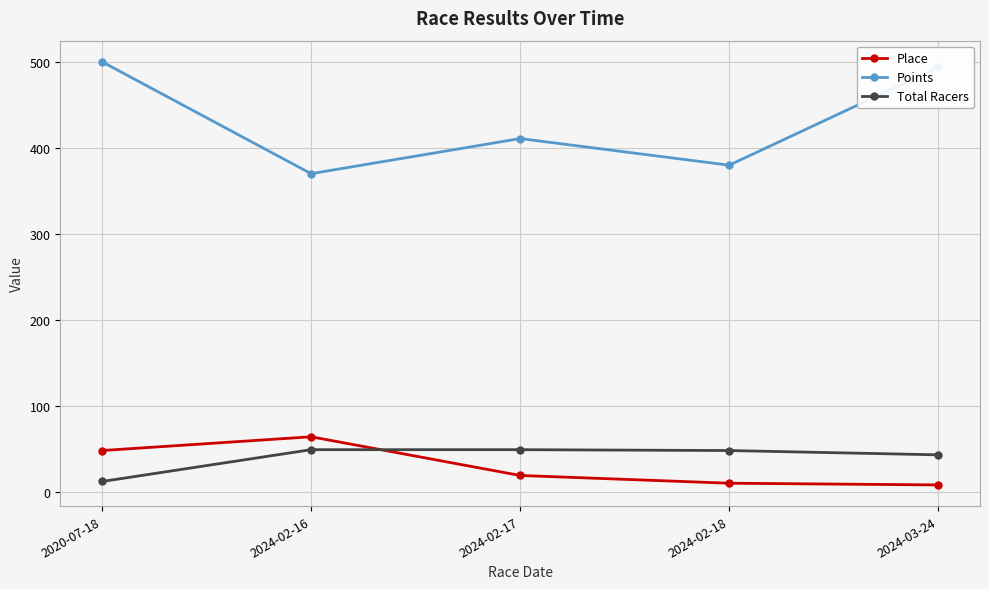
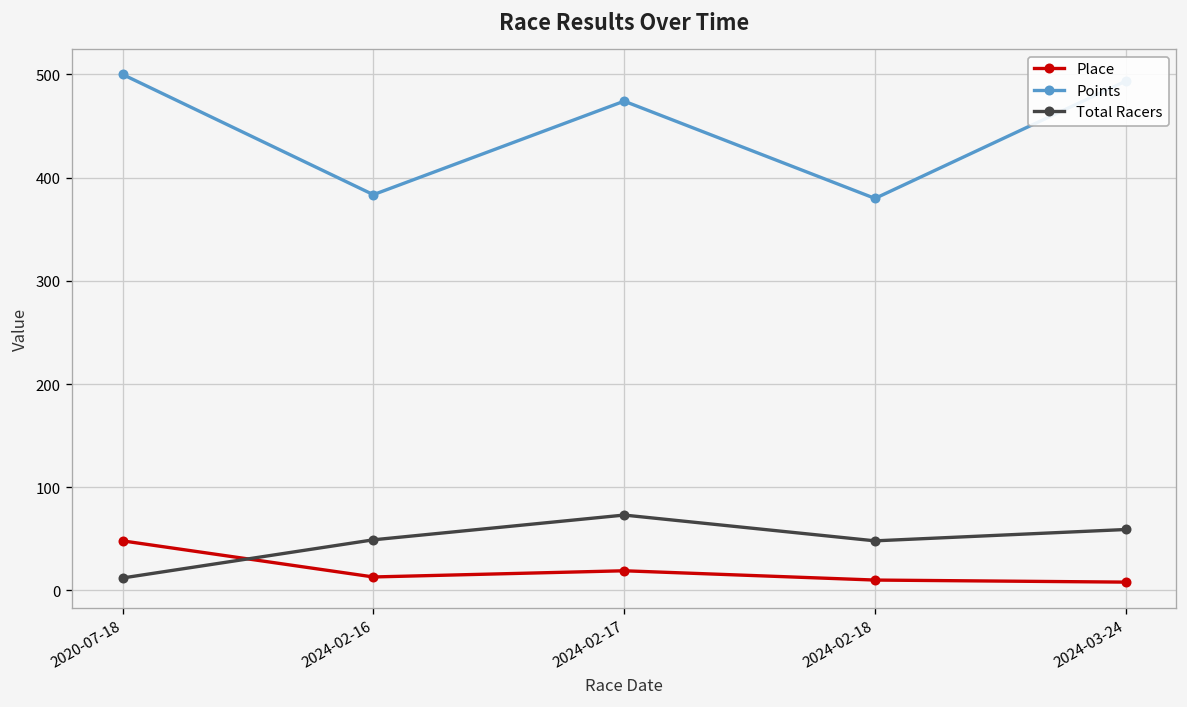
Place, 2024-02-16: 60 -> 10
Points, 2024-02-16: 370 -> 380
Points, 2024-02-17: 410 -> 470
Total Racers, 2024-02-17: 50 -> 70
Total Racers, 2024-03-24: 40 -> 60
